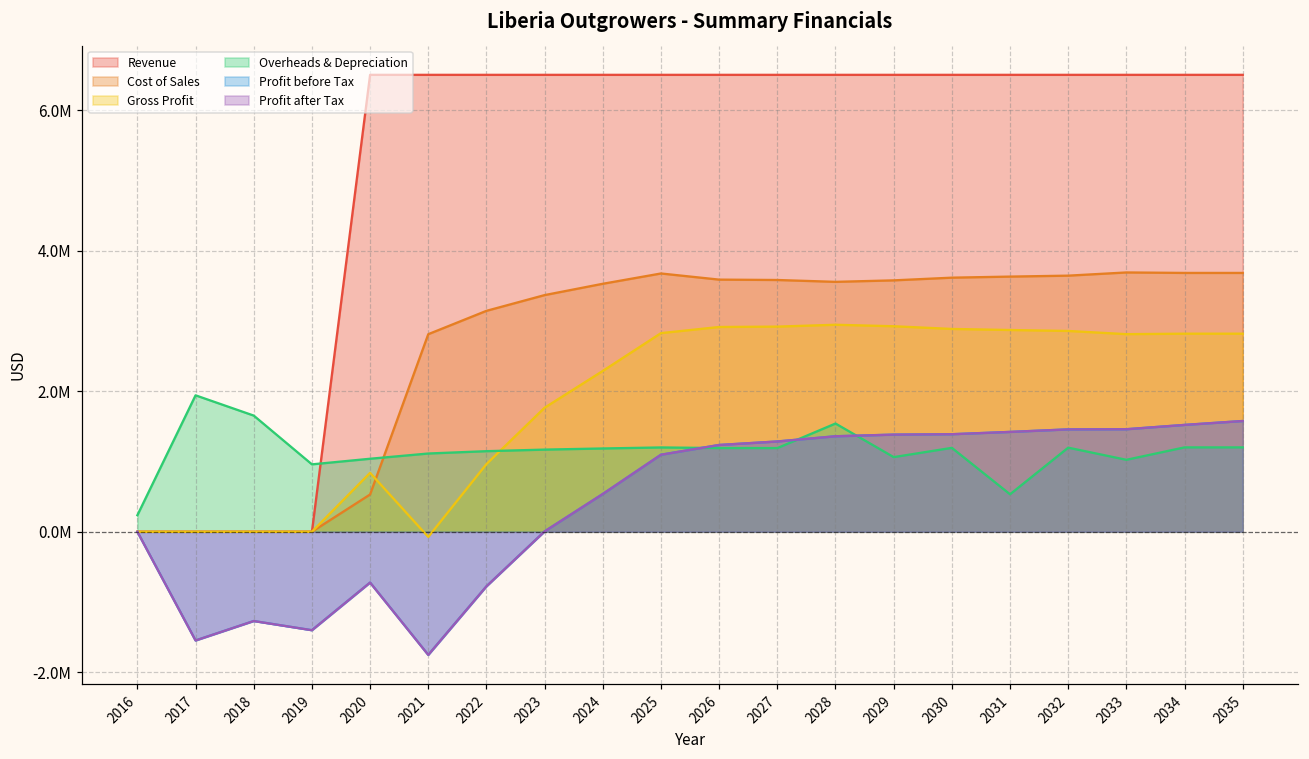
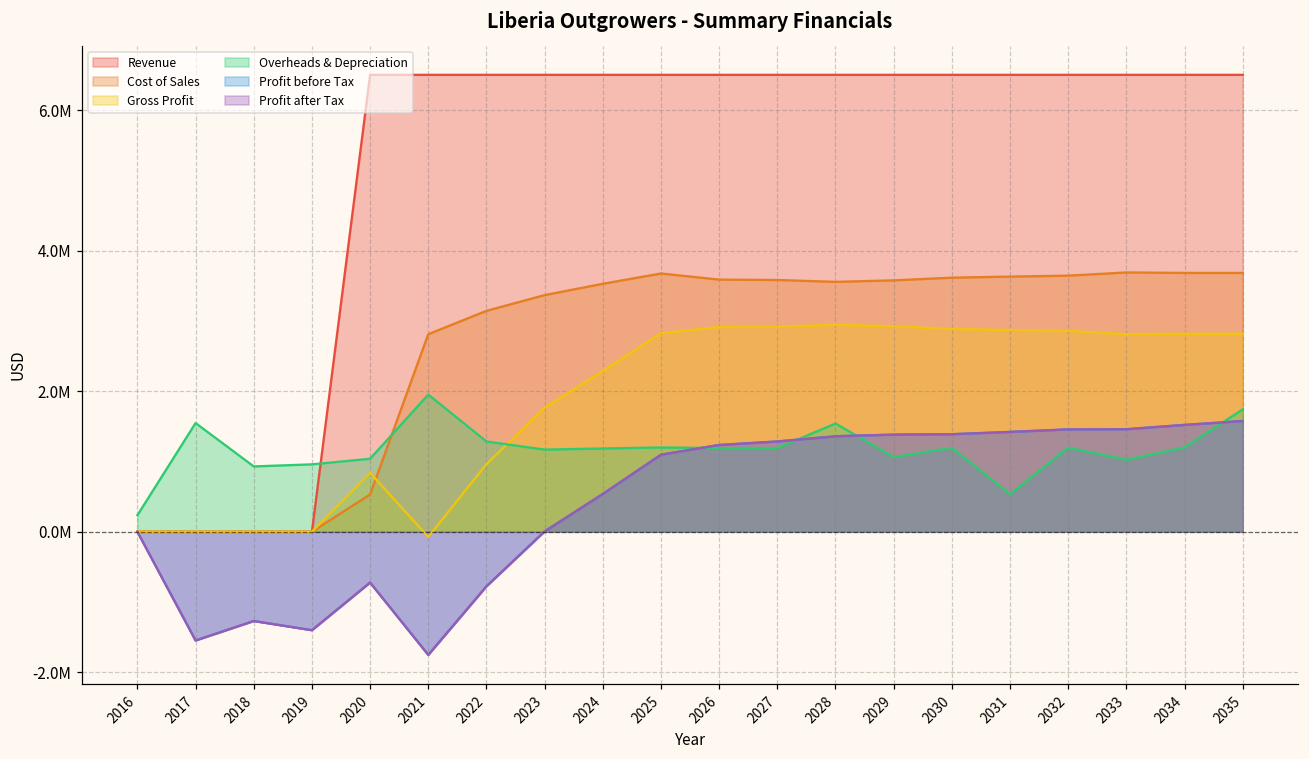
Overheads & Depreciation, 2017: 1900000 -> 1500000
Overheads & Depreciation, 2018: 1700000 -> 900000
Overheads & Depreciation, 2021: 1100000 -> 2000000
Overheads & Depreciation, 2022: 1100000 -> 1300000
Overheads & Depreciation, 2035: 1200000 -> 1700000
